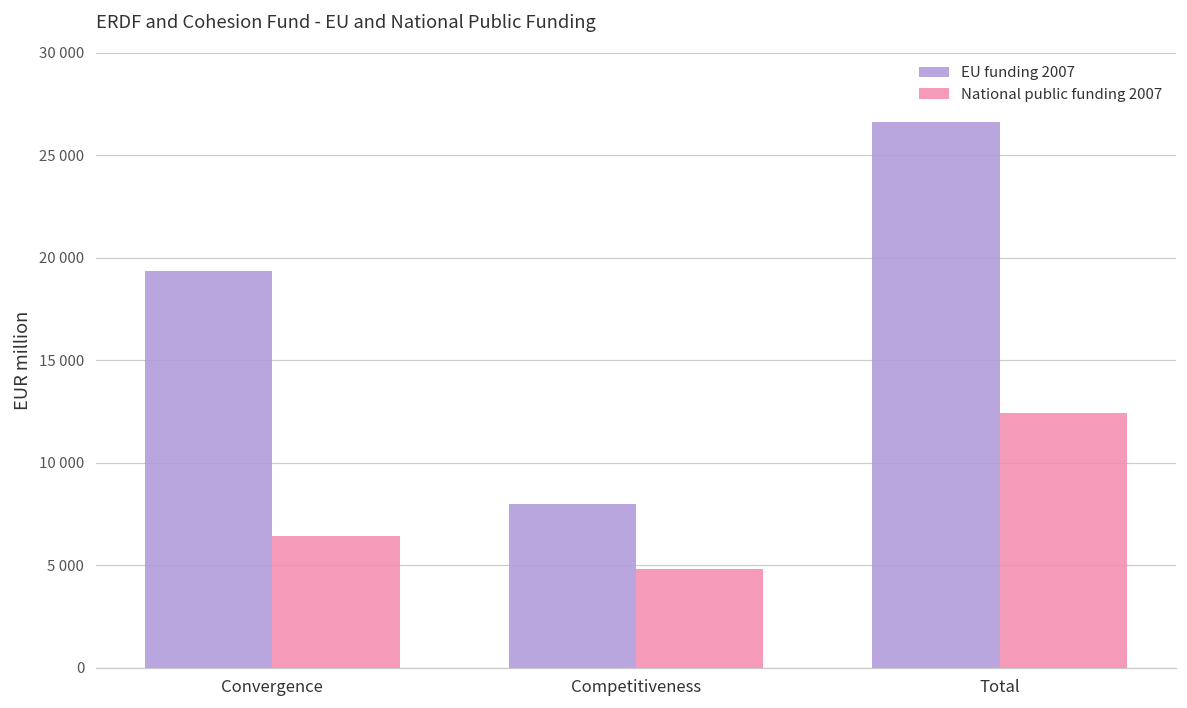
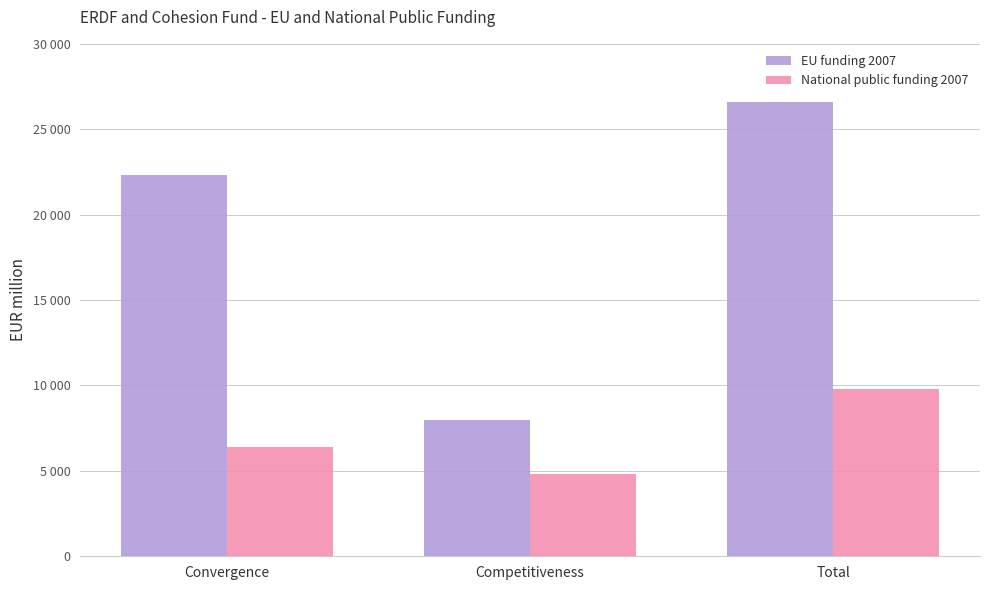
EU funding 2007, Convergence: 19300 -> 22300
National public funding 2007, Total: 12400 -> 9800
